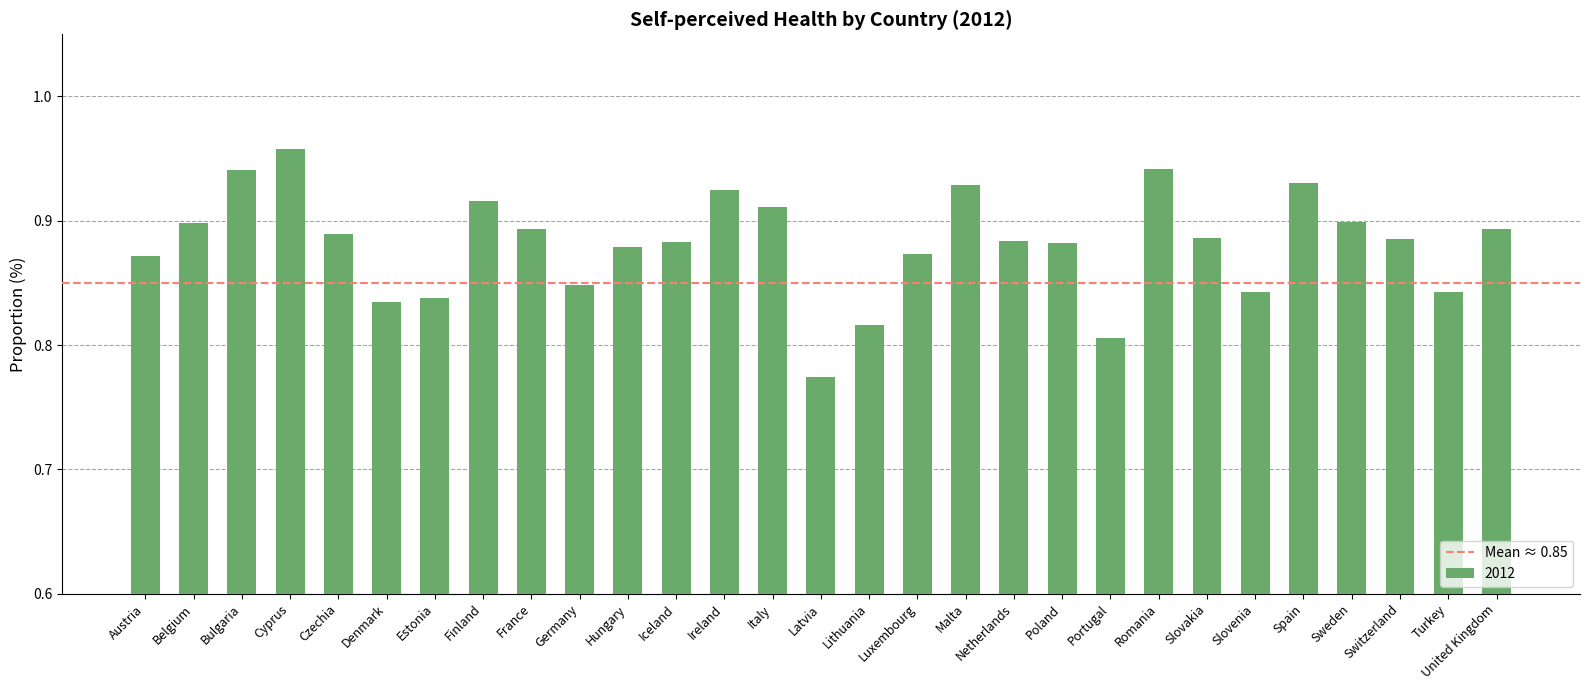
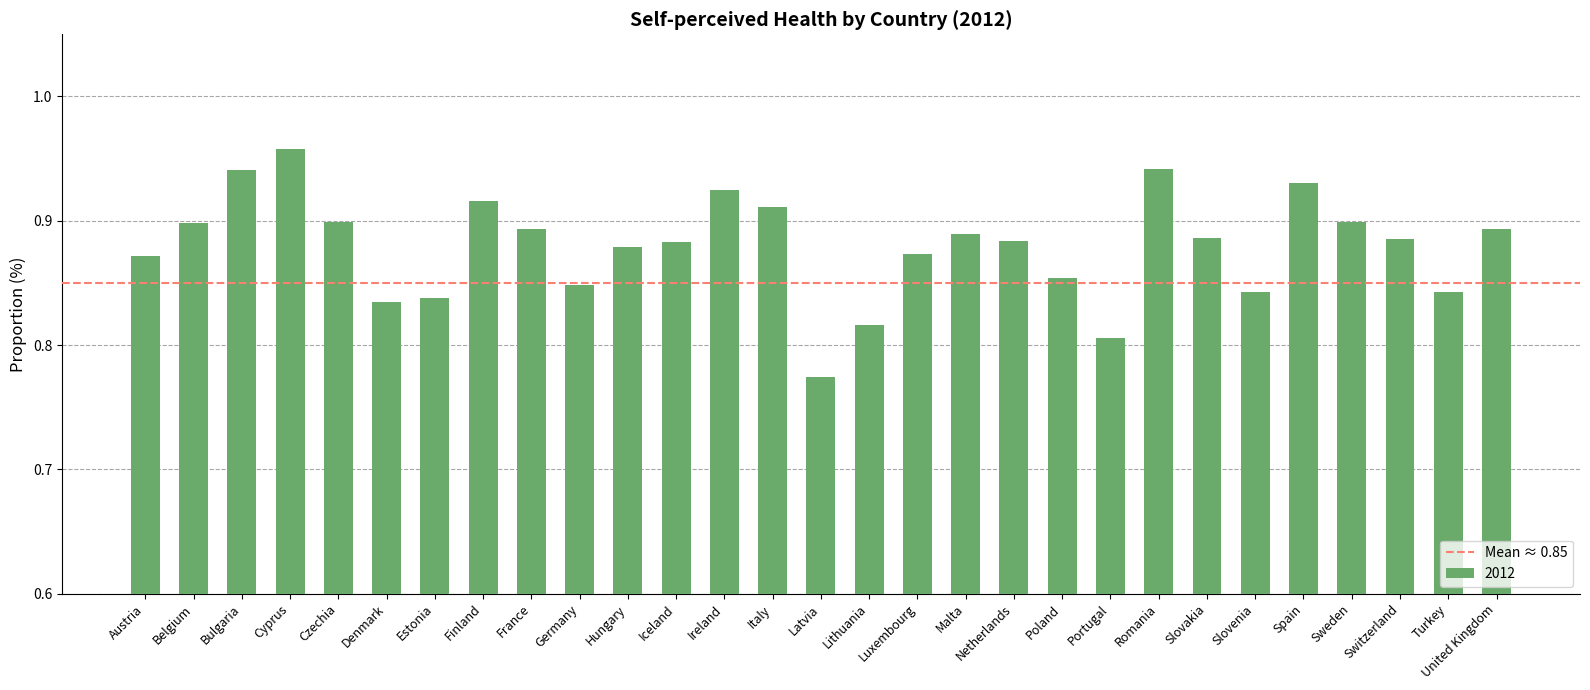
Czechia: 0.889 -> 0.899
Malta: 0.929 -> 0.889
Poland: 0.882 -> 0.854
